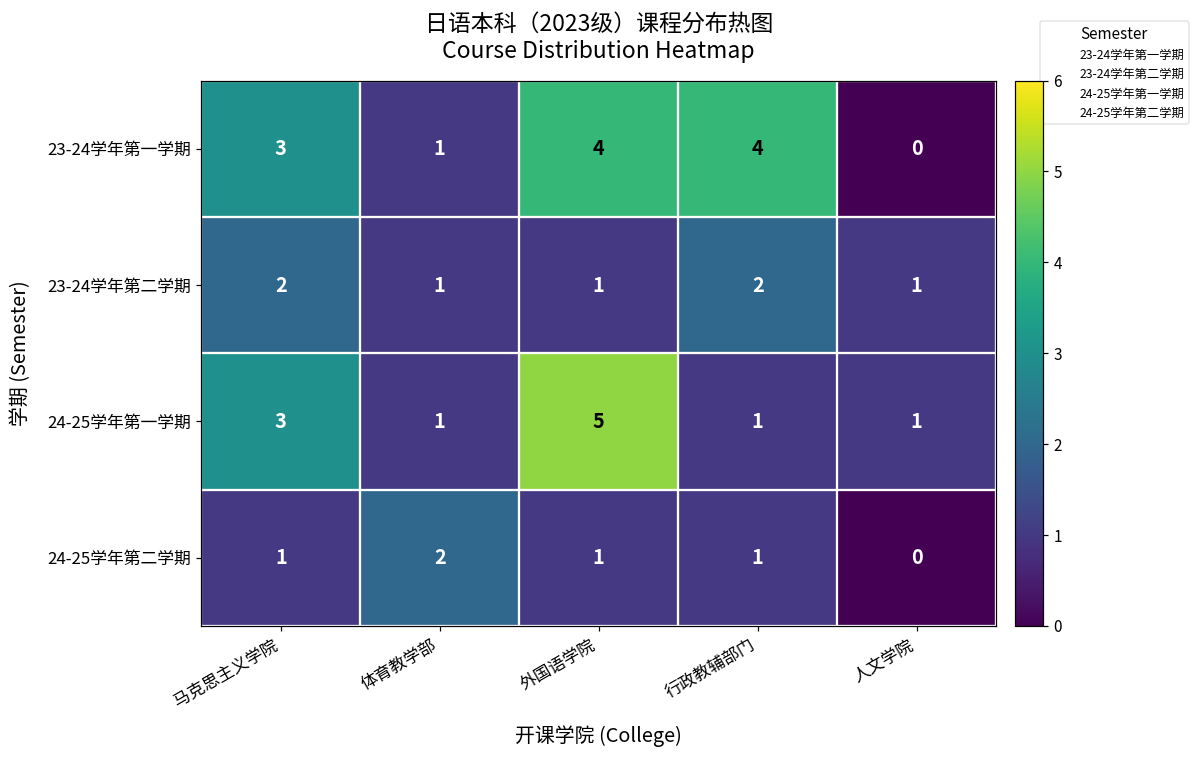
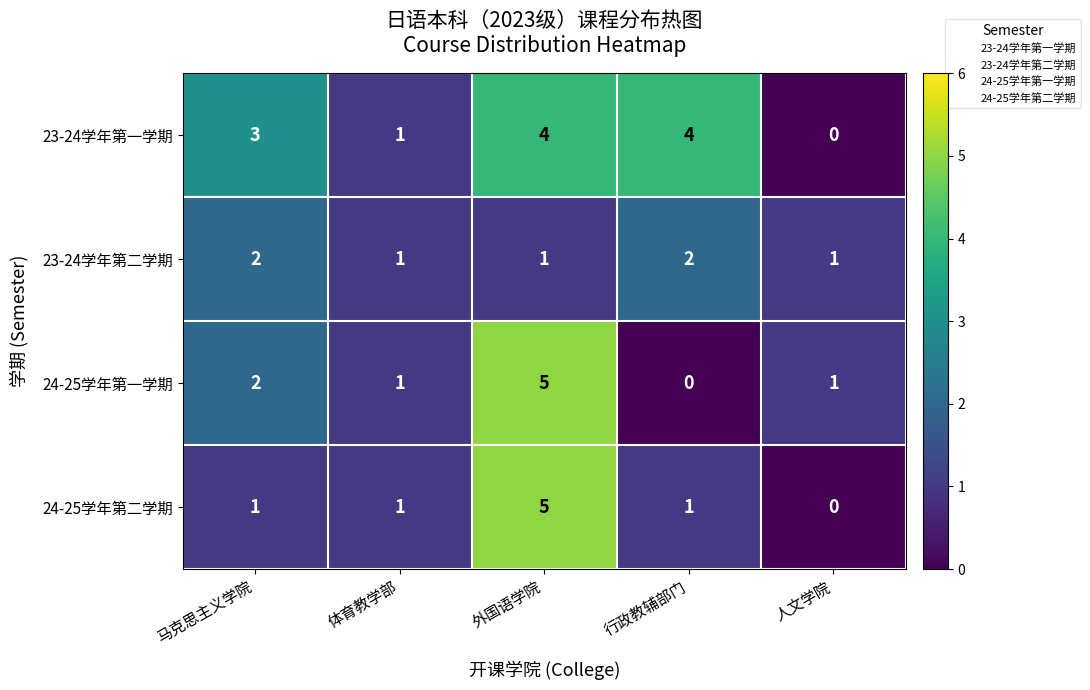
24-25学年第一学期, 马克思主义学院: 3 -> 2
24-25学年第一学期, 行政教辅部门: 1 -> 0
24-25学年第二学期, 体育教学部: 2 -> 1
24-25学年第二学期, 外国语学院: 1 -> 5
